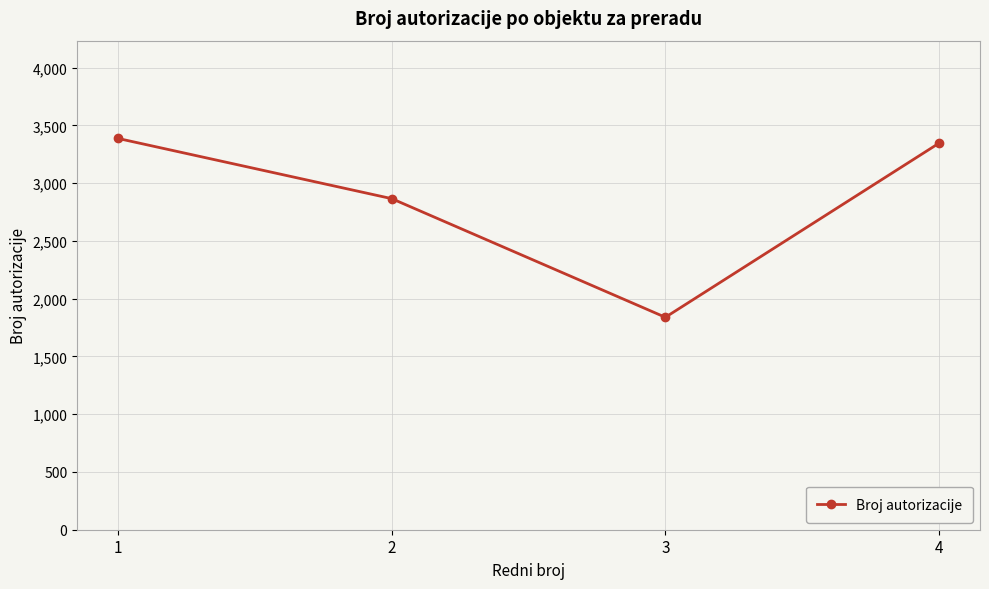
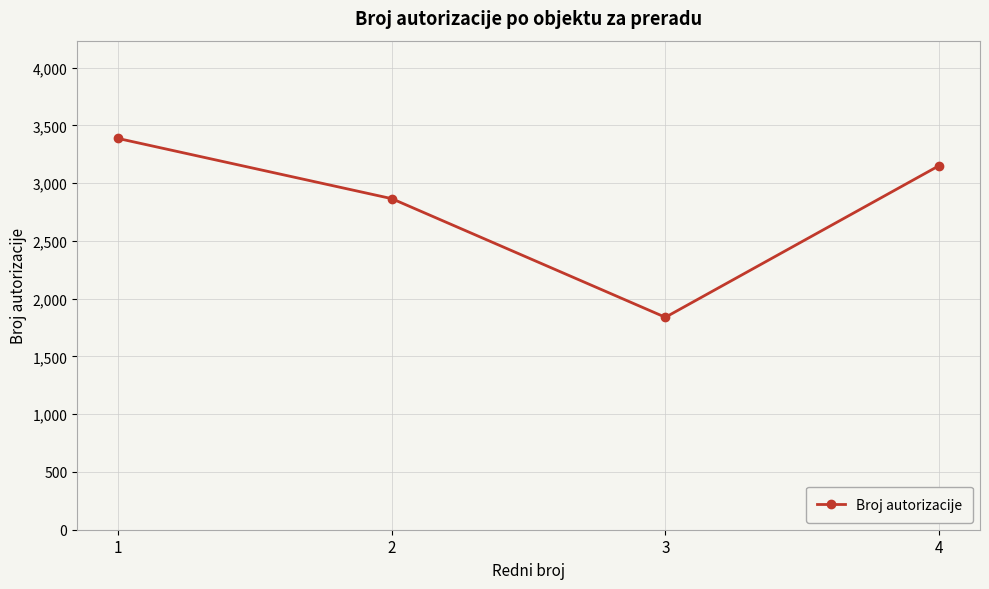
4: 3,350 -> 3,150
